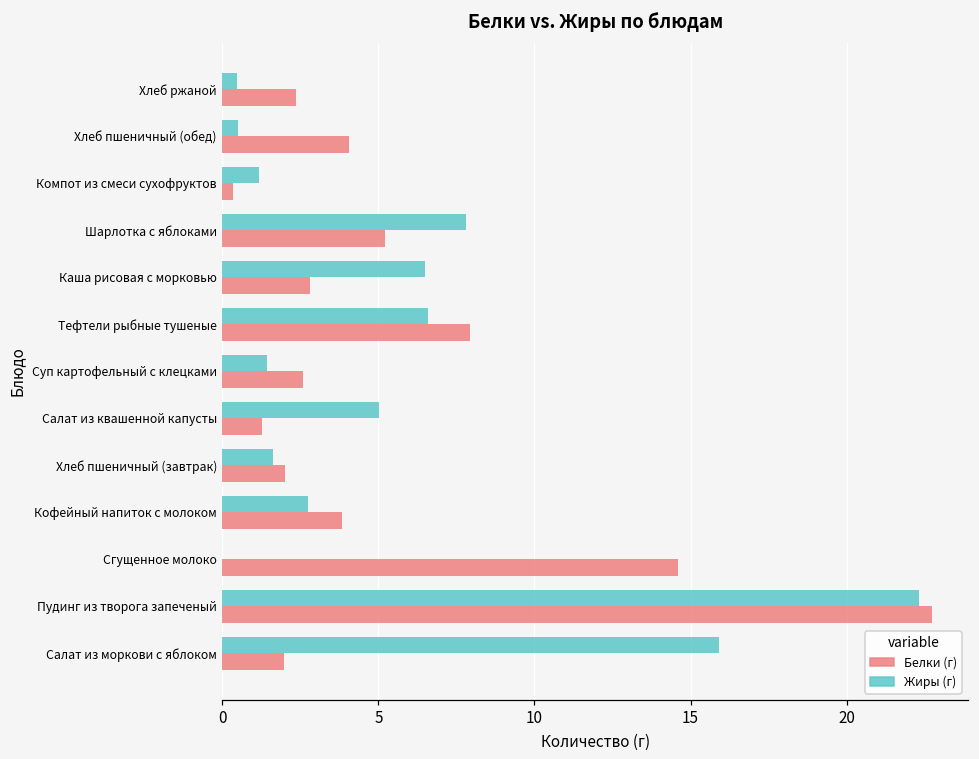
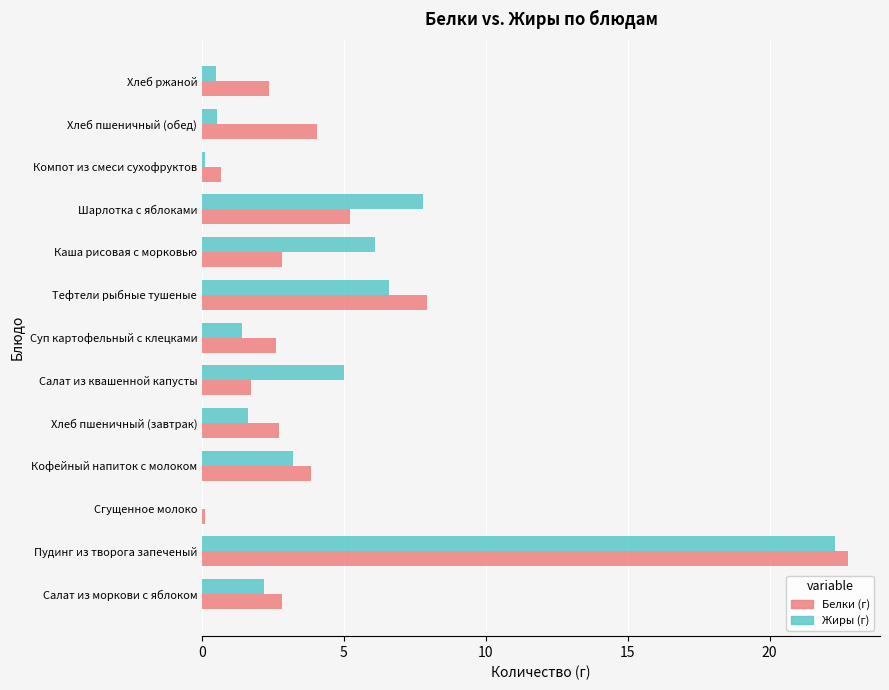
Жиры (г), Компот из смеси сухофруктов: 1.2 -> 0.1
Белки (г), Компот из смеси сухофруктов: 0.4 -> 0.7
Жиры (г), Каша рисовая с морковью: 6.5 -> 6.1
Белки (г), Салат из квашенной капусты: 1.3 -> 1.7
Белки (г), Хлеб пшеничный (завтрак): 2.0 -> 2.7
Жиры (г), Кофейный напиток с молоком: 2.7 -> 3.2
Белки (г), Сгущенное молоко: 14.6 -> 0.1
Жиры (г), Салат из моркови с яблоком: 15.9 -> 2.2
Белки (г), Салат из моркови с яблоком: 2.0 -> 2.8
